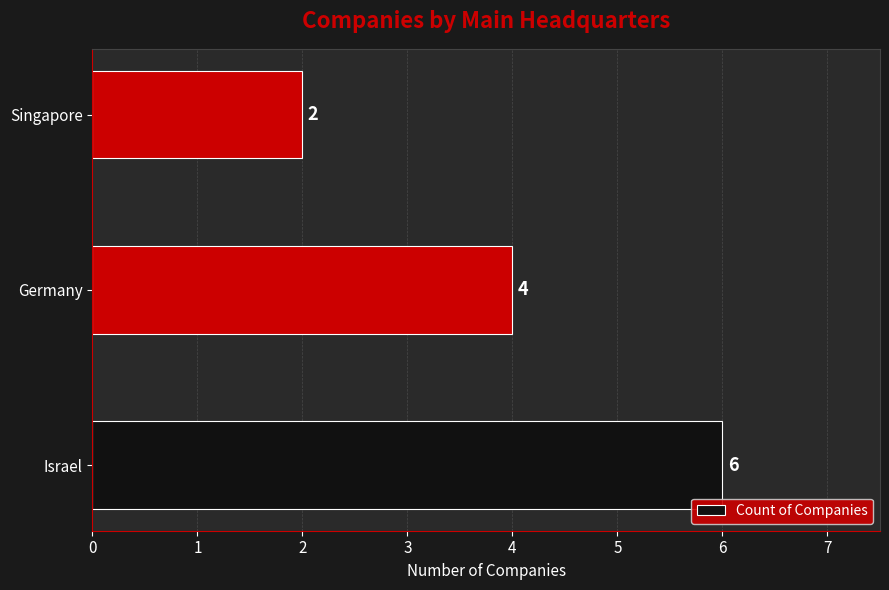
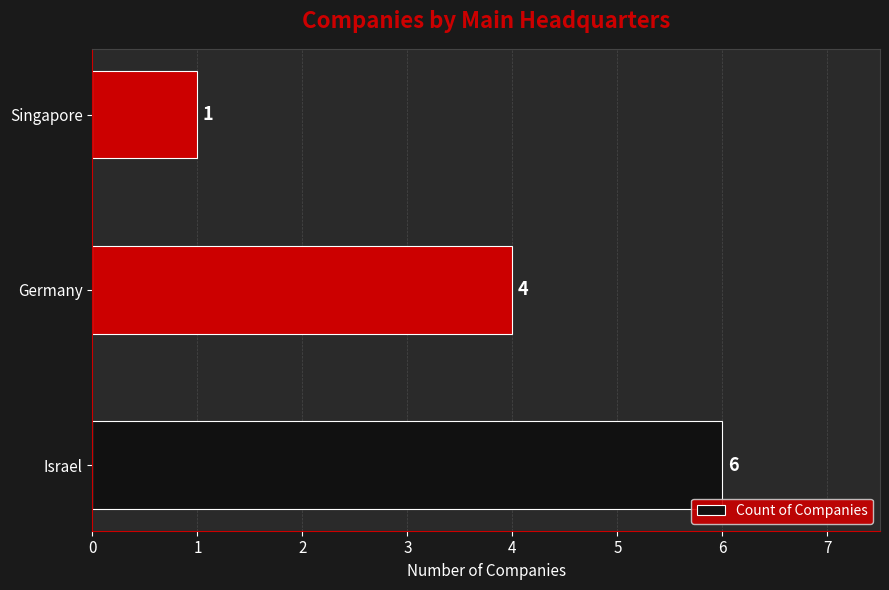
Singapore: 2 -> 1
